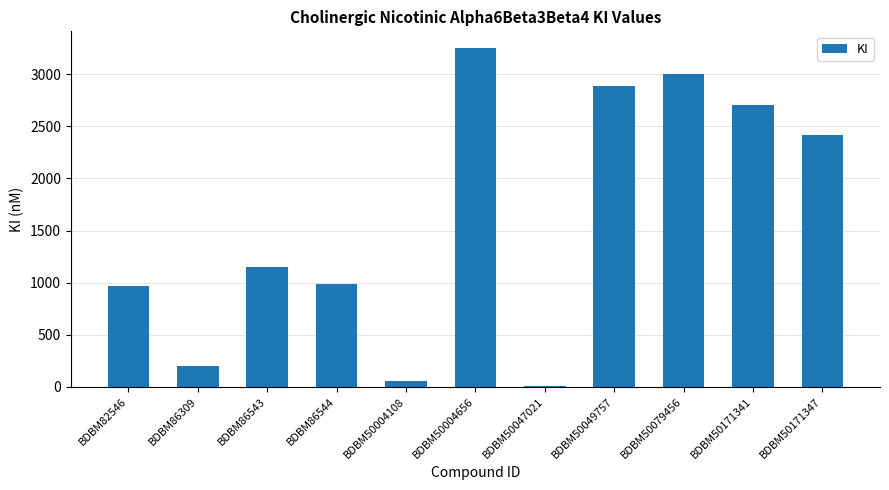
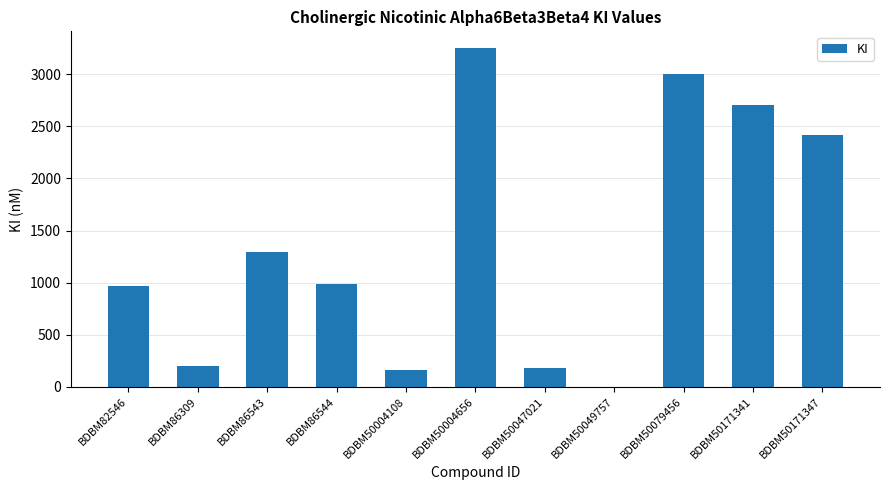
BDBM86543: 1150 -> 1290
BDBM50004108: 60 -> 160
BDBM50047021: 10 -> 180
BDBM50049757: 2890 -> 0
